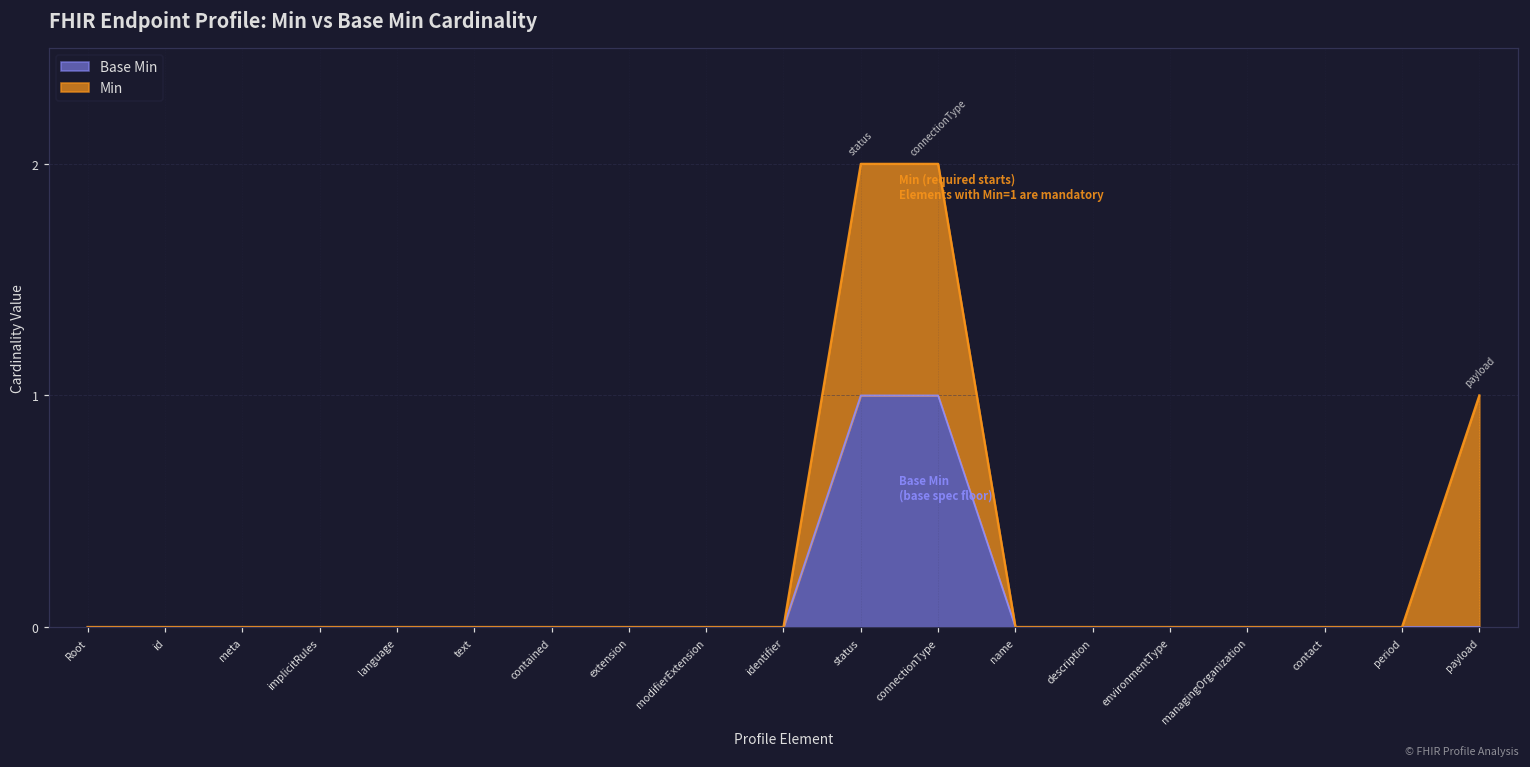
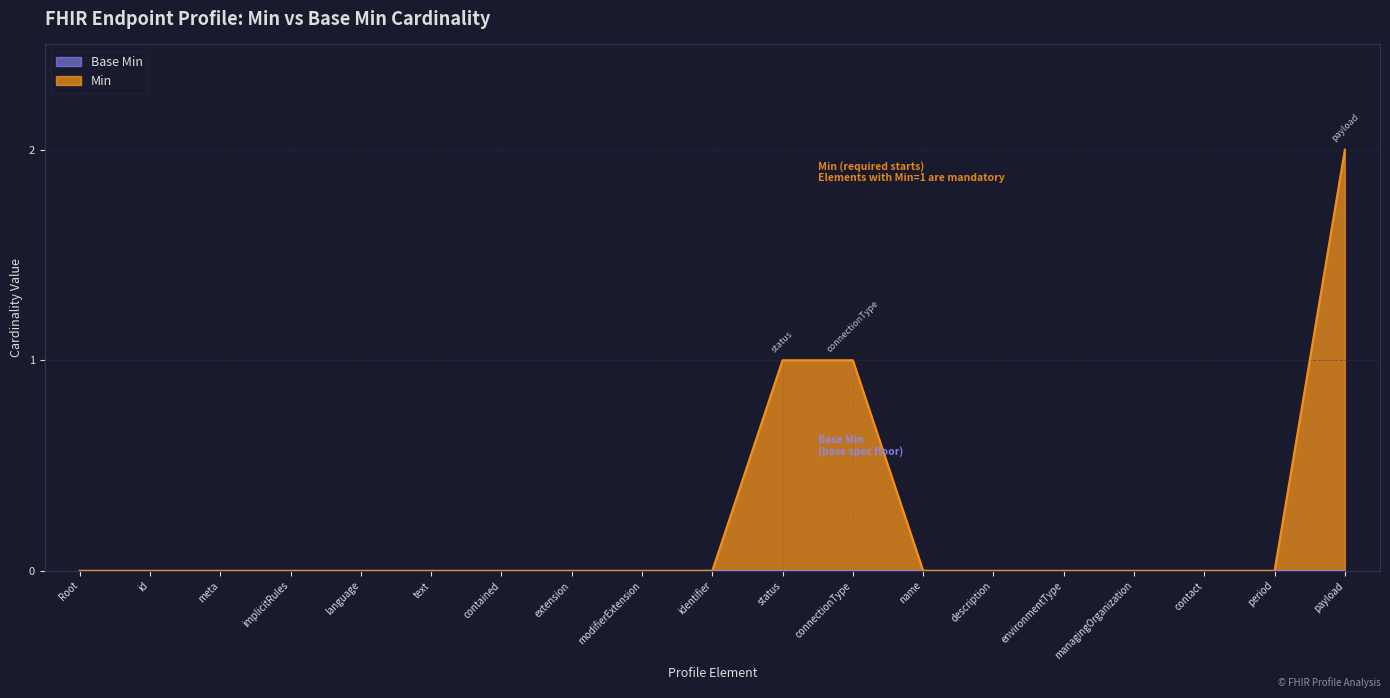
Base Min, status: 1 -> 0
Base Min, connectionType: 1 -> 0
Min, payload: 1 -> 2
